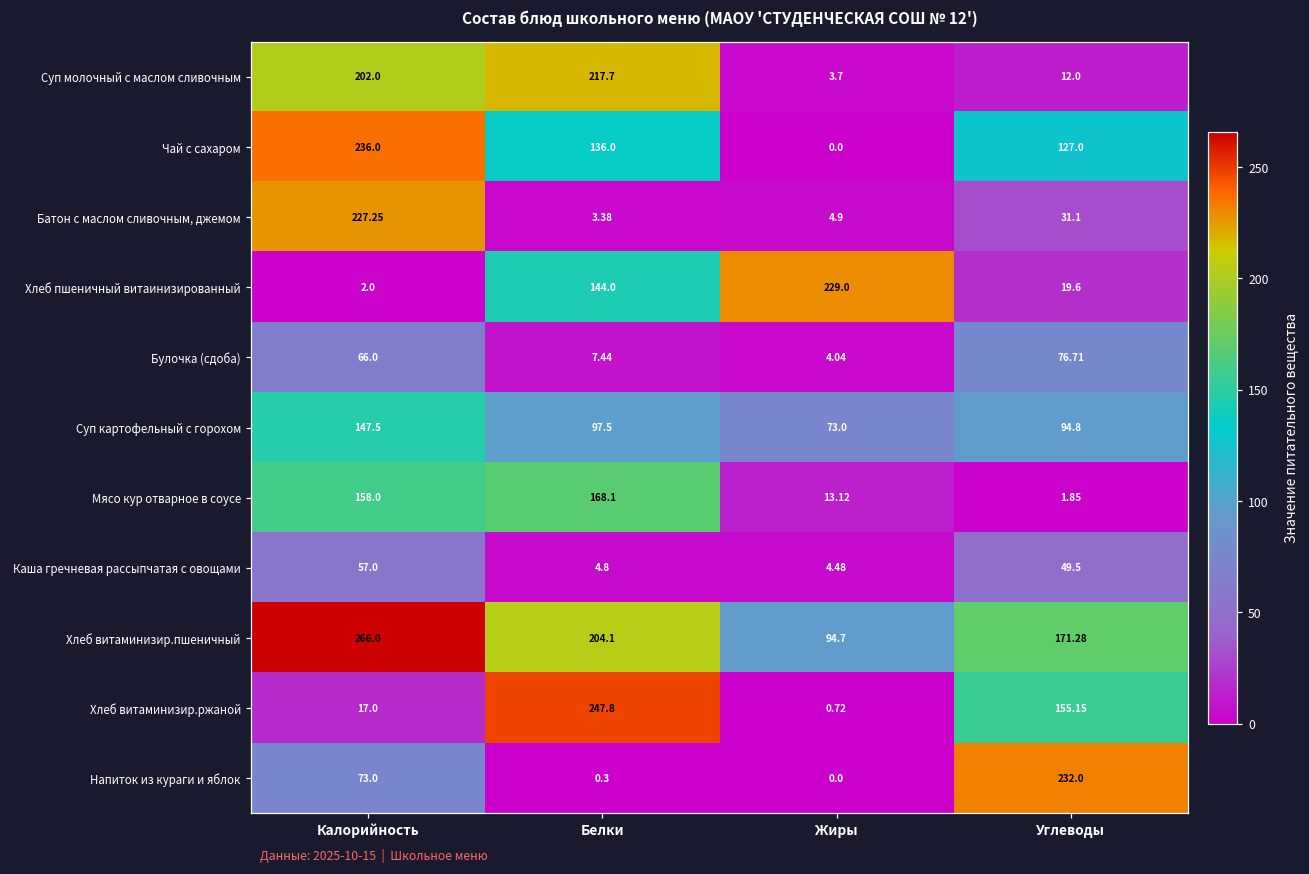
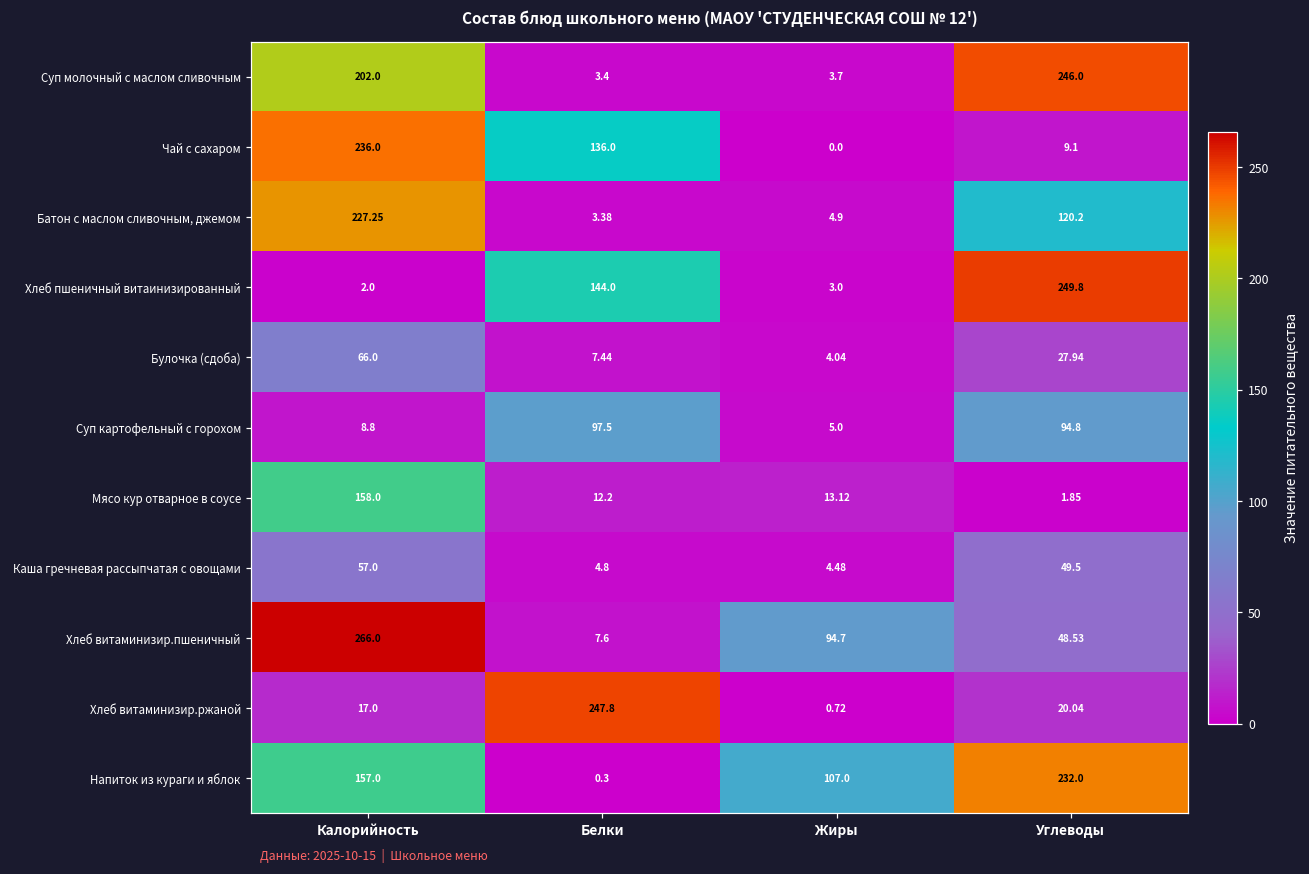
Суп молочный с маслом сливочным, Белки: 217.7 -> 3.4
Суп молочный с маслом сливочным, Углеводы: 12.0 -> 246.0
Чай с сахаром, Углеводы: 127.0 -> 9.1
Батон с маслом сливочным, джемом, Углеводы: 31.1 -> 120.2
Хлеб пшеничный витаинизированный, Жиры: 229.0 -> 3.0
Хлеб пшеничный витаинизированный, Углеводы: 19.6 -> 249.8
Булочка (сдоба), Углеводы: 76.71 -> 27.94
Суп картофельный с горохом, Калорийность: 147.5 -> 8.8
Суп картофельный с горохом, Жиры: 73.0 -> 5.0
Мясо кур отварное в соусе, Белки: 168.1 -> 12.2
Хлеб витаминизир.пшеничный, Белки: 204.1 -> 7.6
Хлеб витаминизир.пшеничный, Углеводы: 171.28 -> 48.53
Хлеб витаминизир.ржаной, Углеводы: 155.15 -> 20.04
Напиток из кураги и яблок, Калорийность: 73.0 -> 157.0
Напиток из кураги и яблок, Жиры: 0.0 -> 107.0
